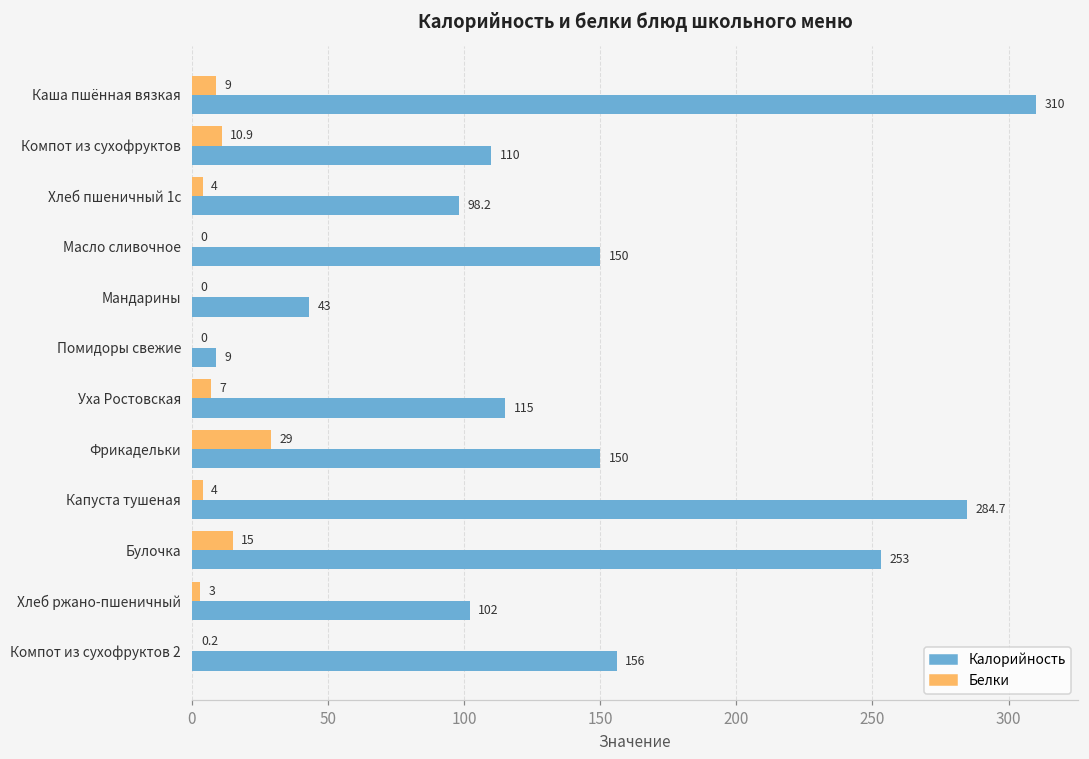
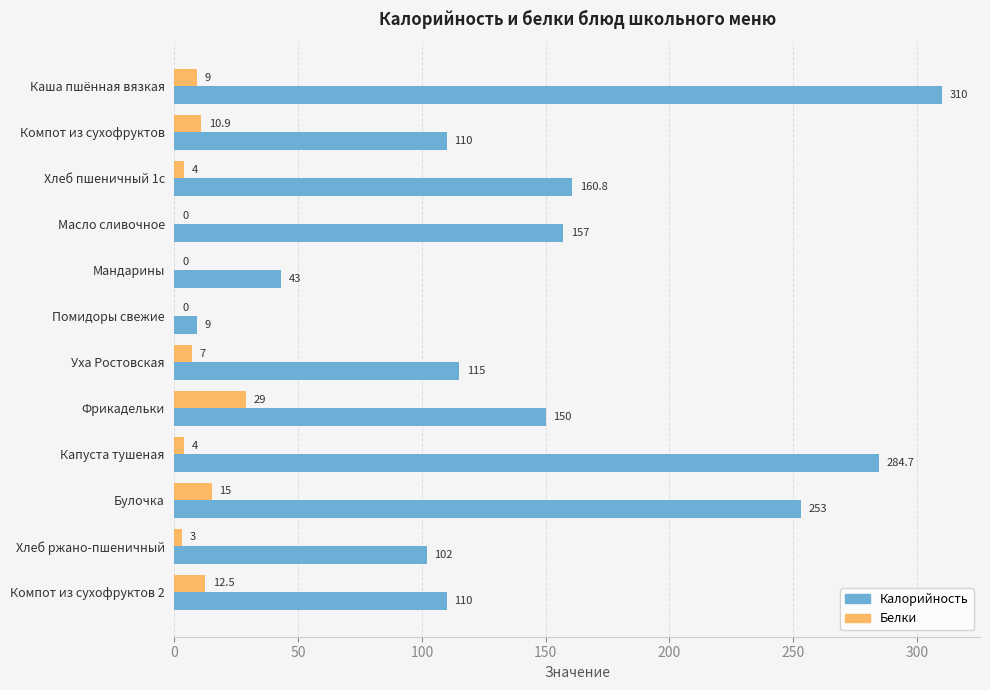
Калорийность, Хлеб пшеничный 1с: 98.2 -> 160.8
Калорийность, Масло сливочное: 150 -> 157
Белки, Компот из сухофруктов 2: 0.2 -> 12.5
Калорийность, Компот из сухофруктов 2: 156 -> 110
